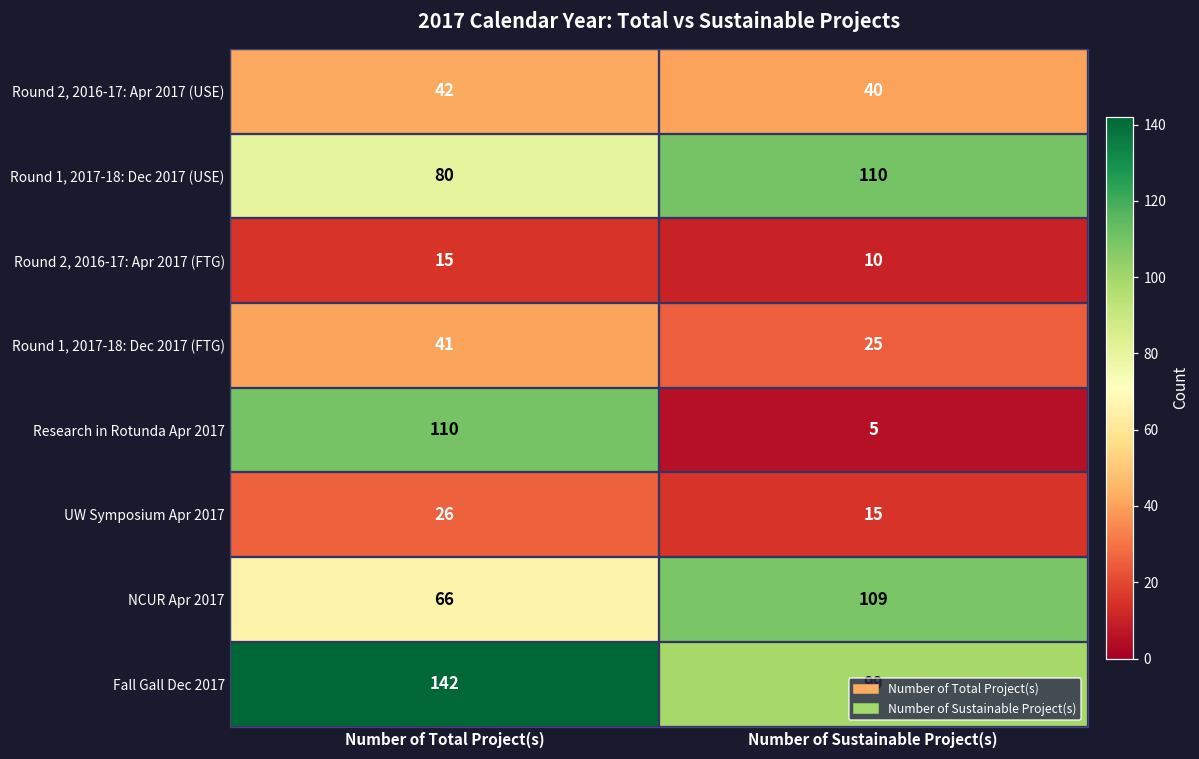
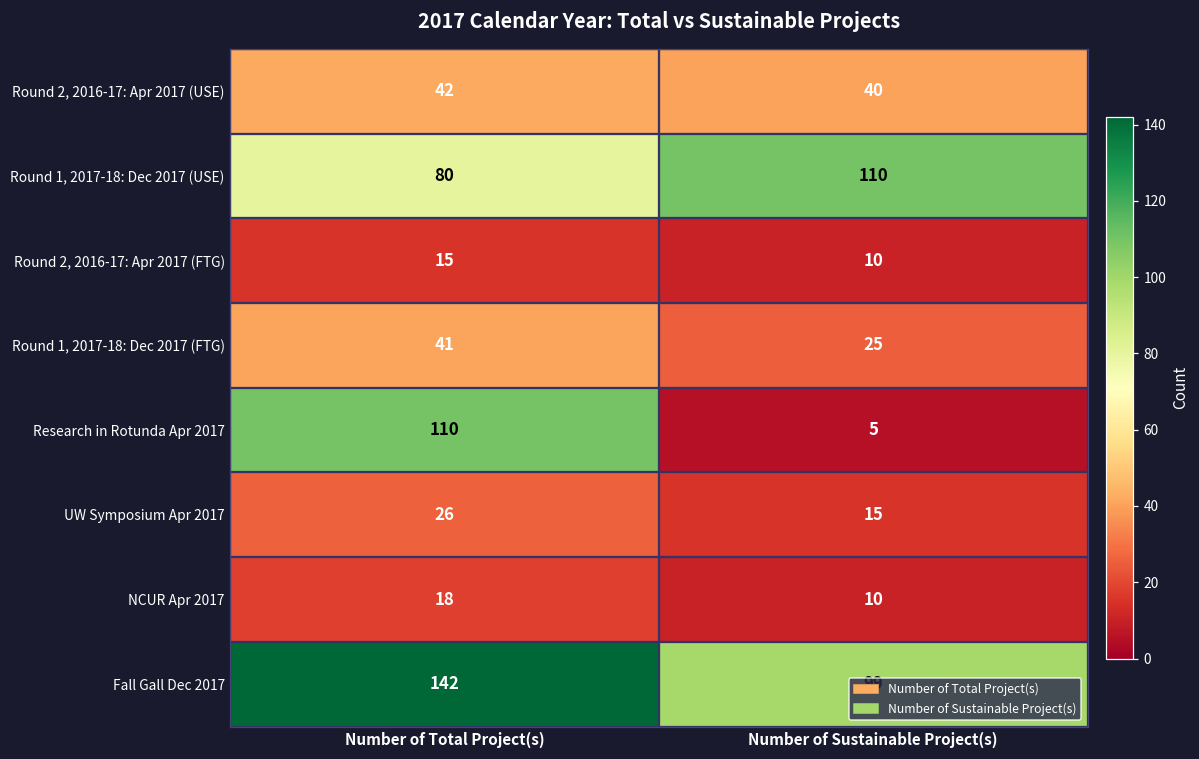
NCUR Apr 2017, Number of Total Project(s): 66 -> 18
NCUR Apr 2017, Number of Sustainable Project(s): 109 -> 10
